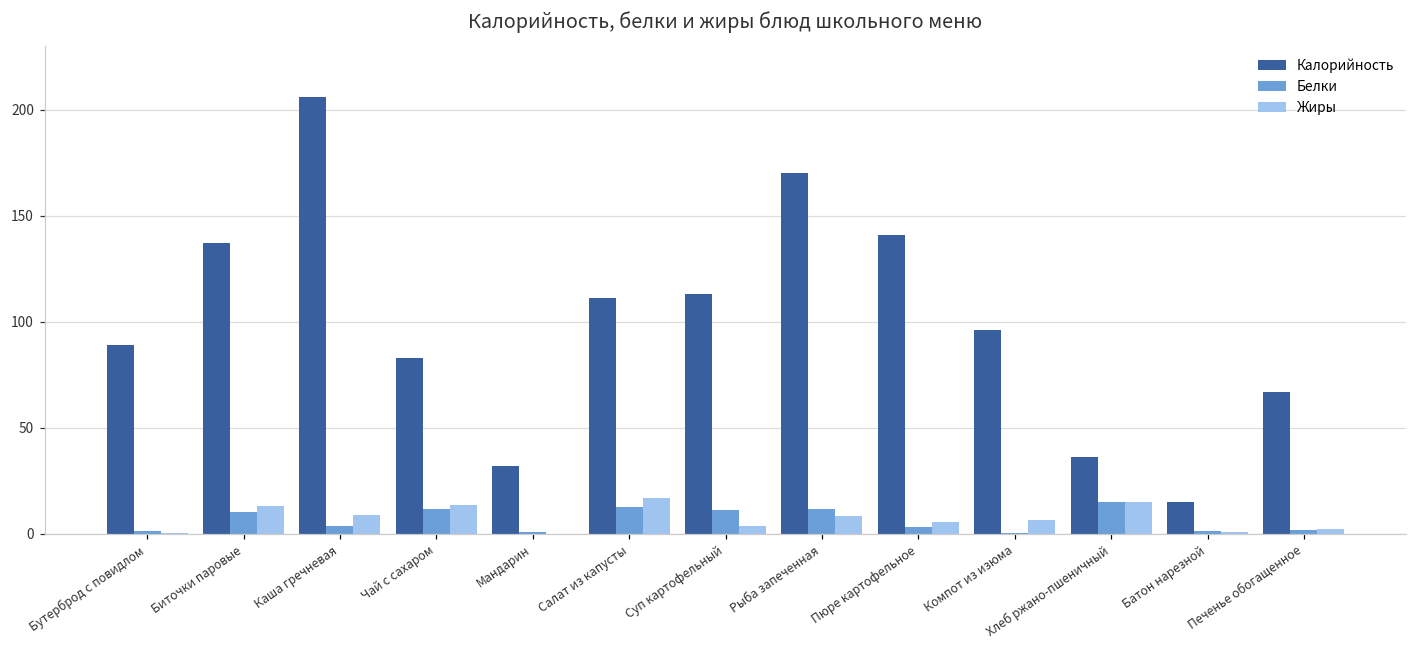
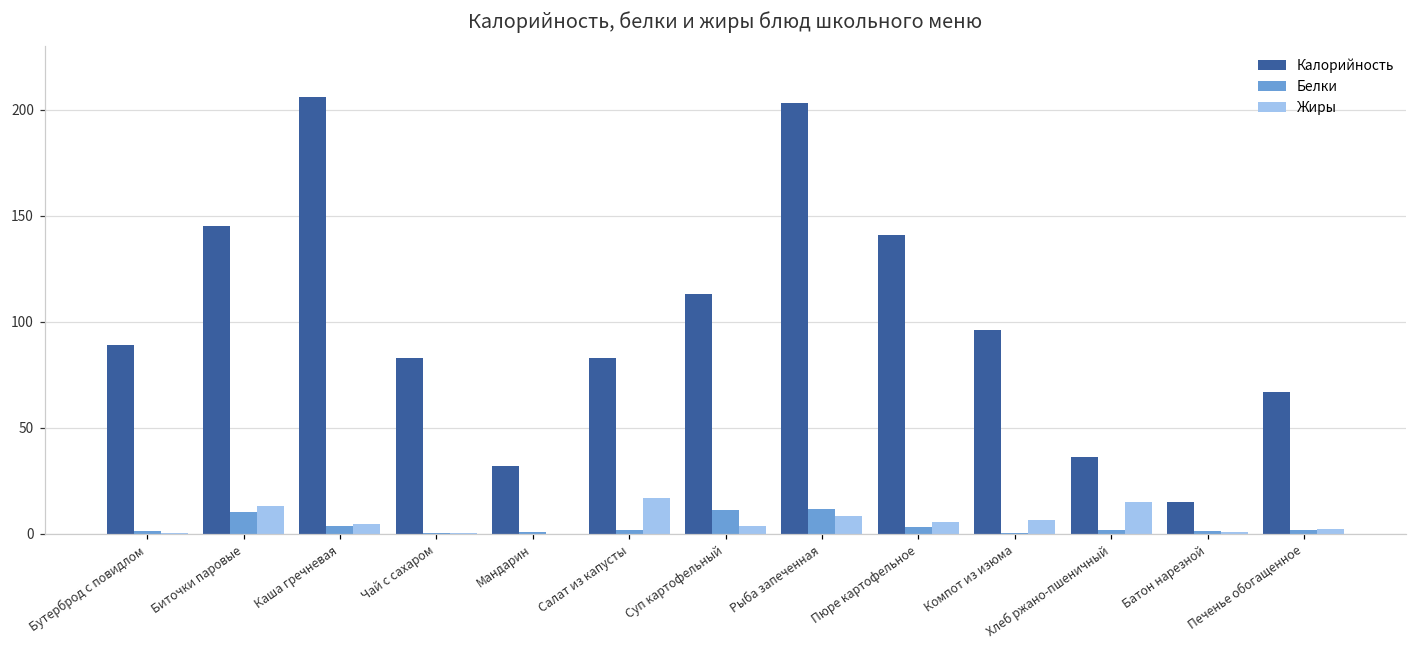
Калорийность, Биточки паровые: 137 -> 145
Жиры, Каша гречневая: 9 -> 5
Белки, Чай с сахаром: 12 -> 0
Жиры, Чай с сахаром: 13 -> 0
Калорийность, Салат из капусты: 111 -> 83
Белки, Салат из капусты: 13 -> 2
Калорийность, Рыба запеченная: 170 -> 203
Белки, Хлеб ржано-пшеничный: 15 -> 2
